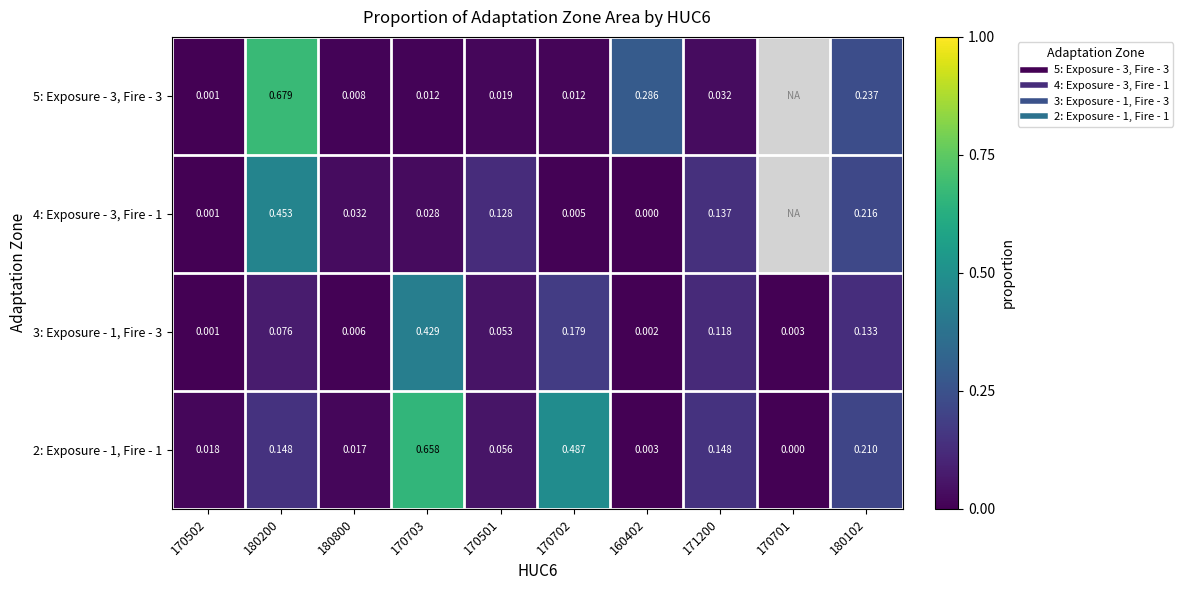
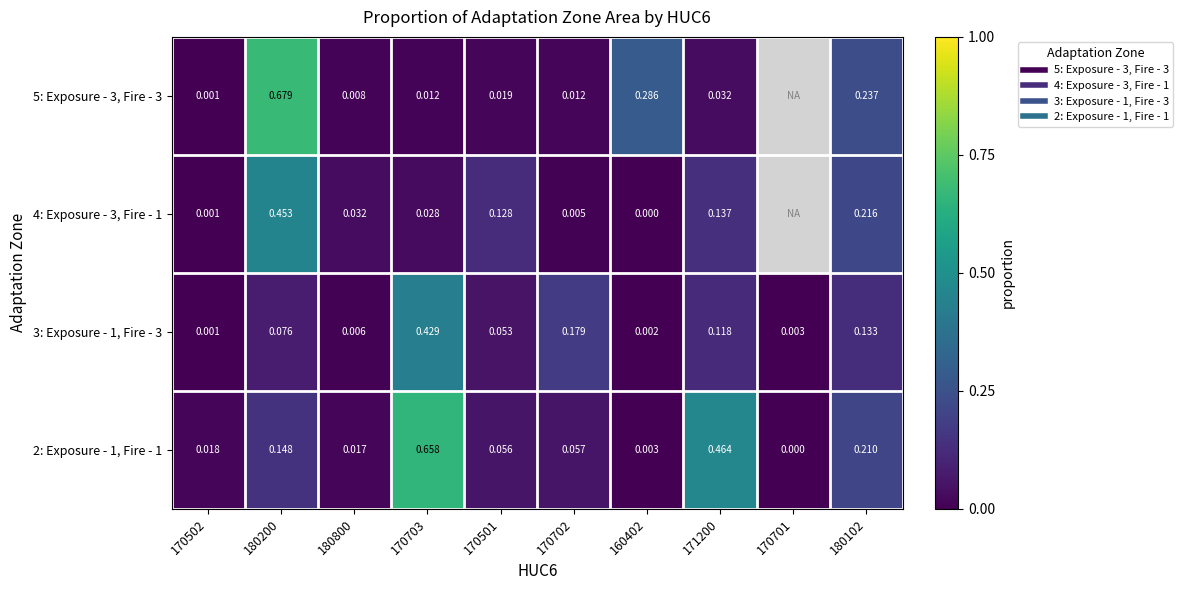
2: Exposure - 1, Fire - 1, 170702: 0.487 -> 0.057
2: Exposure - 1, Fire - 1, 171200: 0.148 -> 0.464
